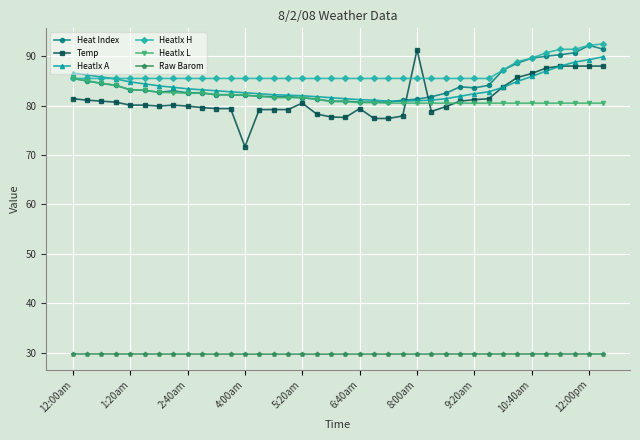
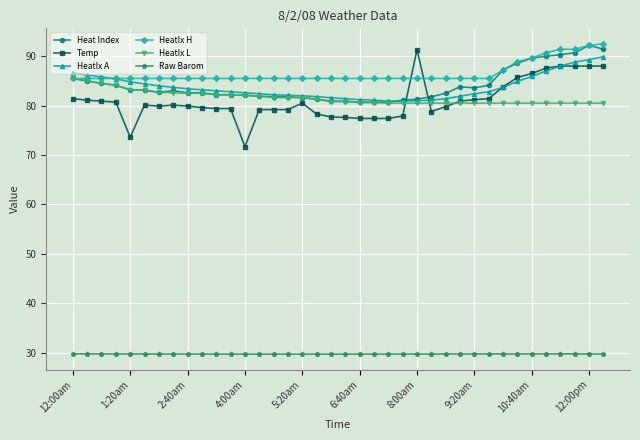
Temp, 1:20am: 80 -> 74
Temp, 6:40am: 79 -> 77
